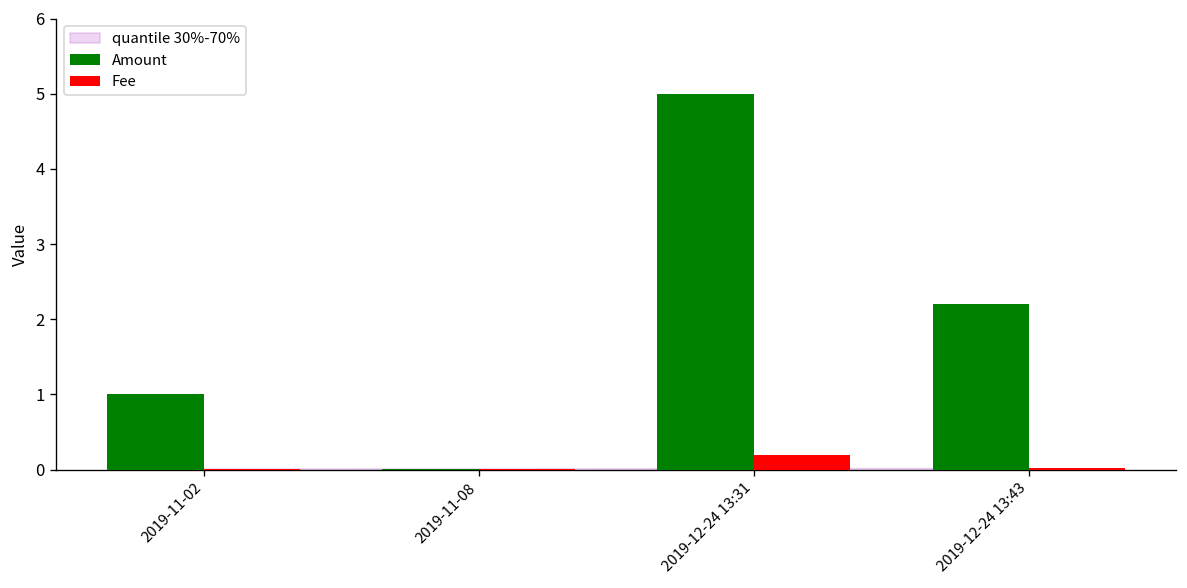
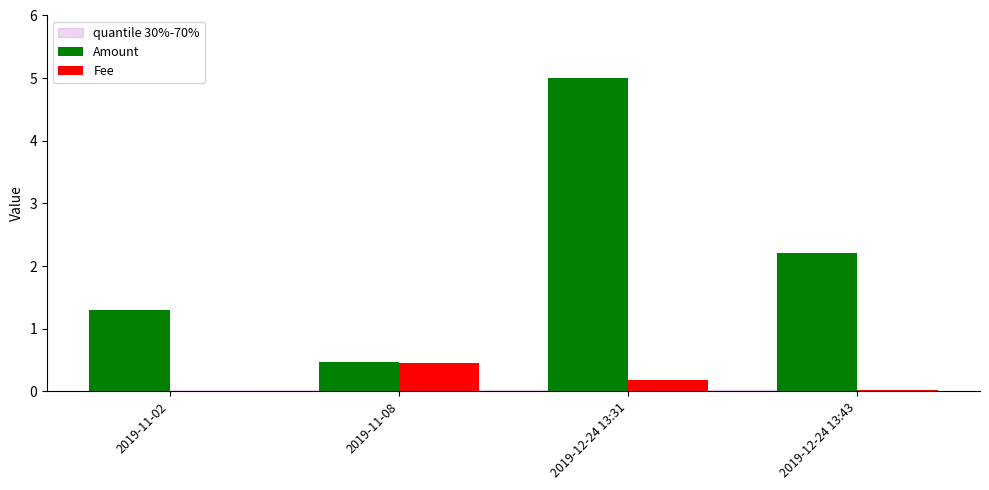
Amount, 2019-11-02: 1.0 -> 1.3
Amount, 2019-11-08: 0.0 -> 0.5
Fee, 2019-11-08: 0.0 -> 0.4
